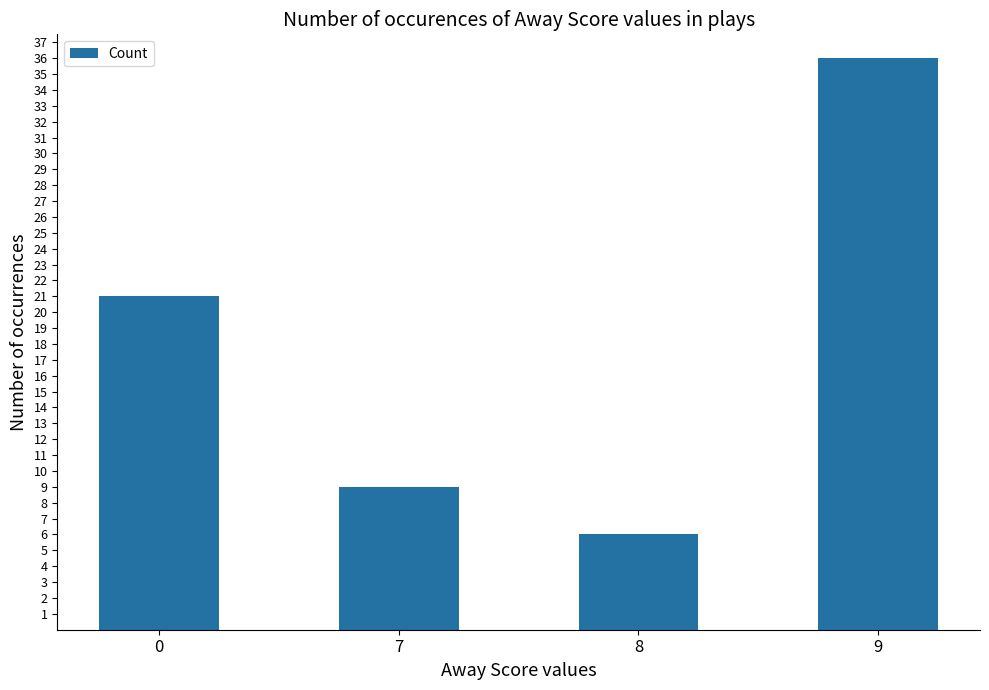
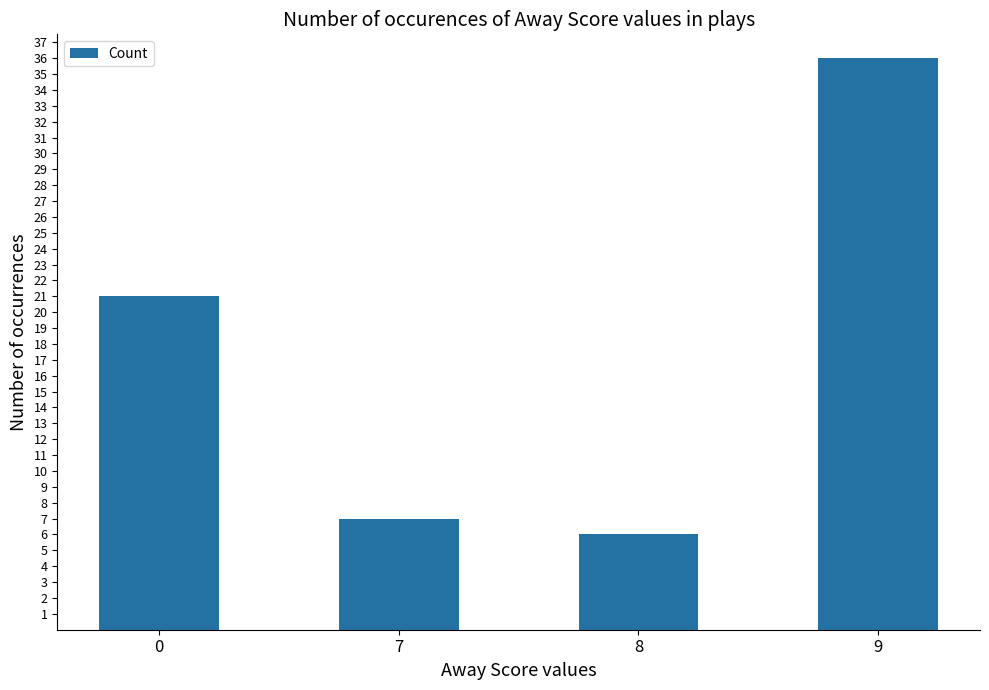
7: 9 -> 7
